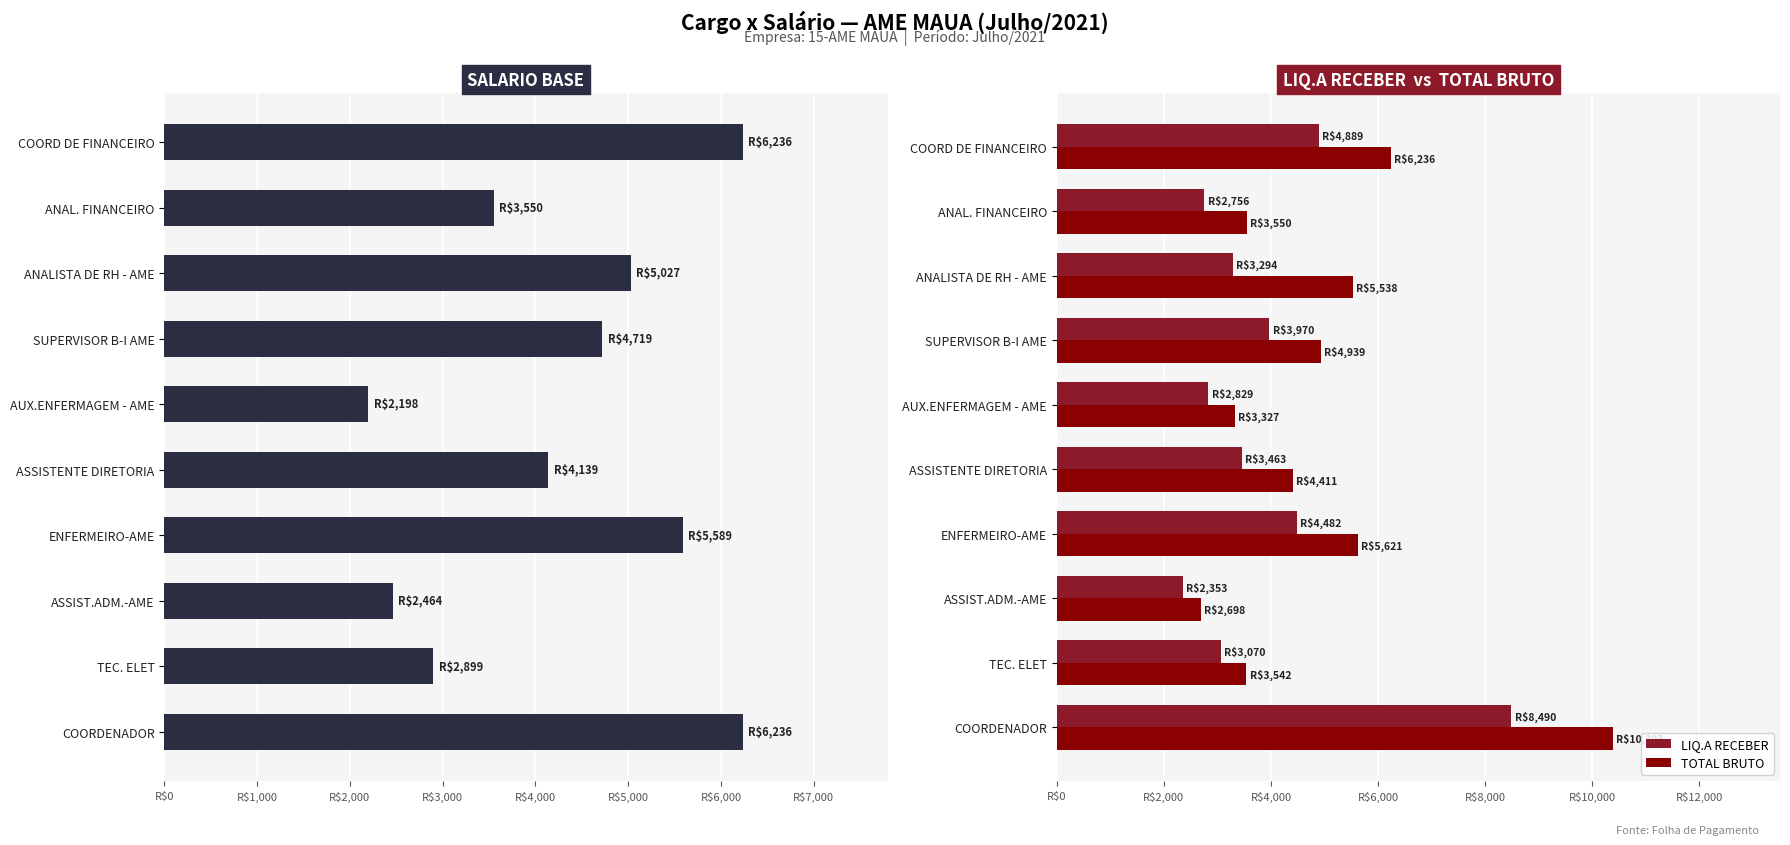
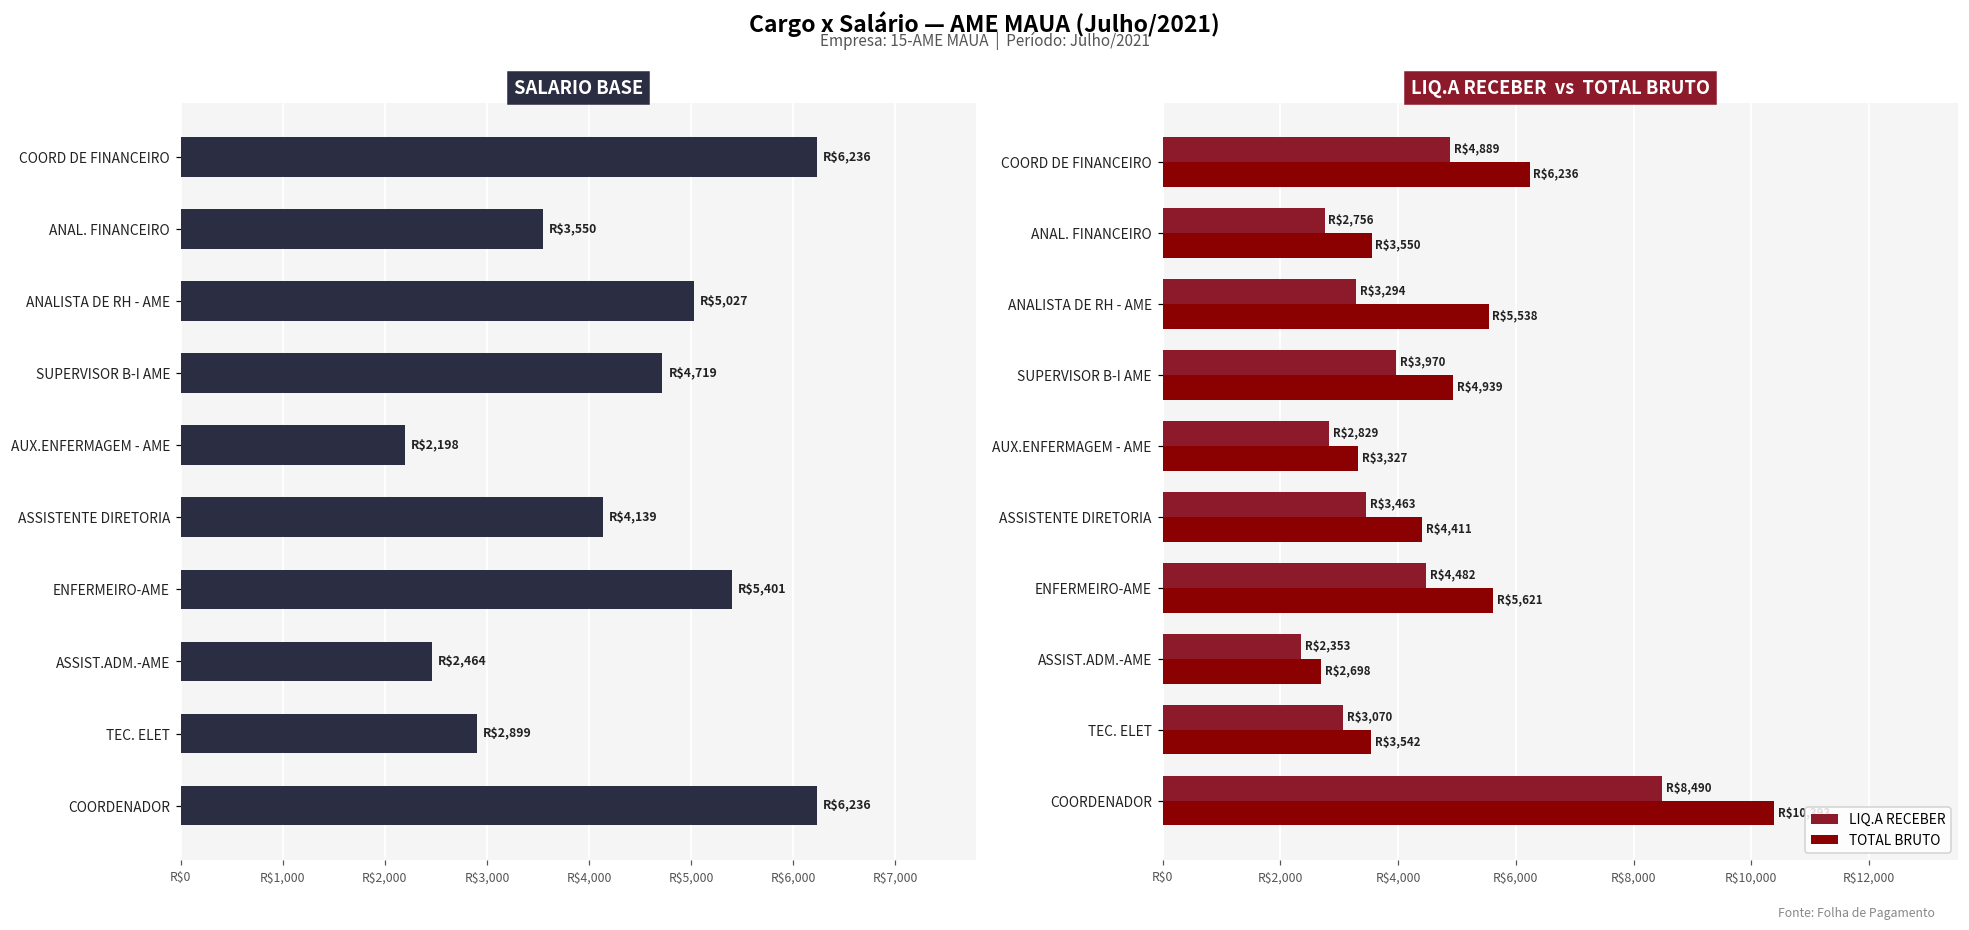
SALARIO BASE, ENFERMEIRO-AME: $5,589 -> $5,401
